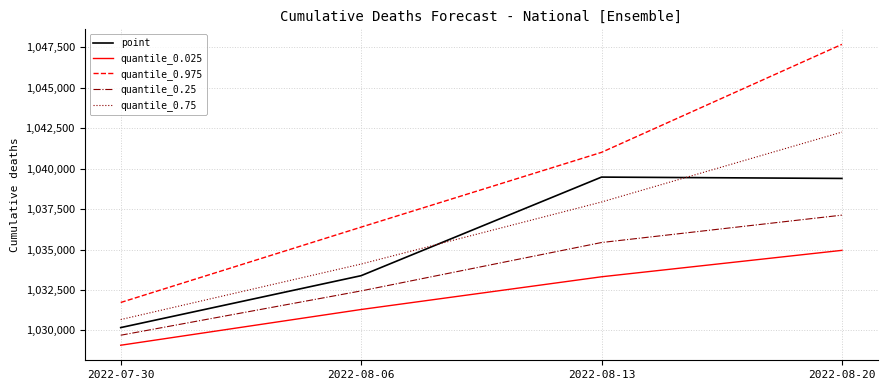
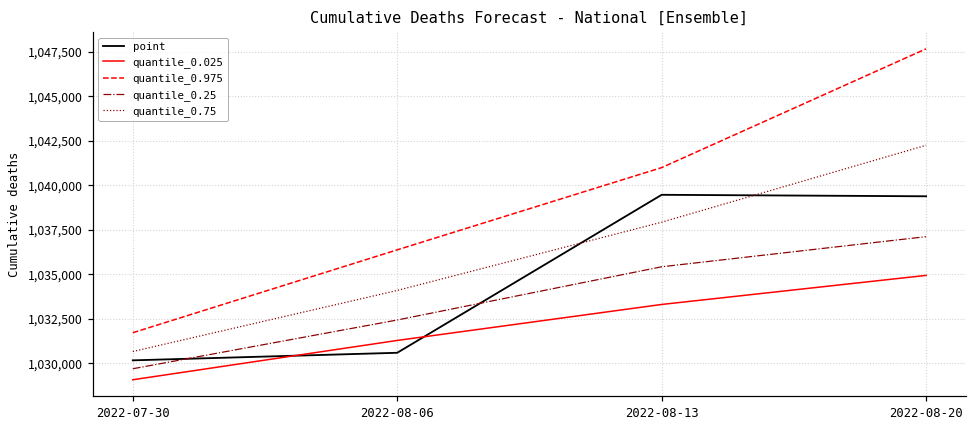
point, 2022-08-06: 1,033,400 -> 1,030,600
